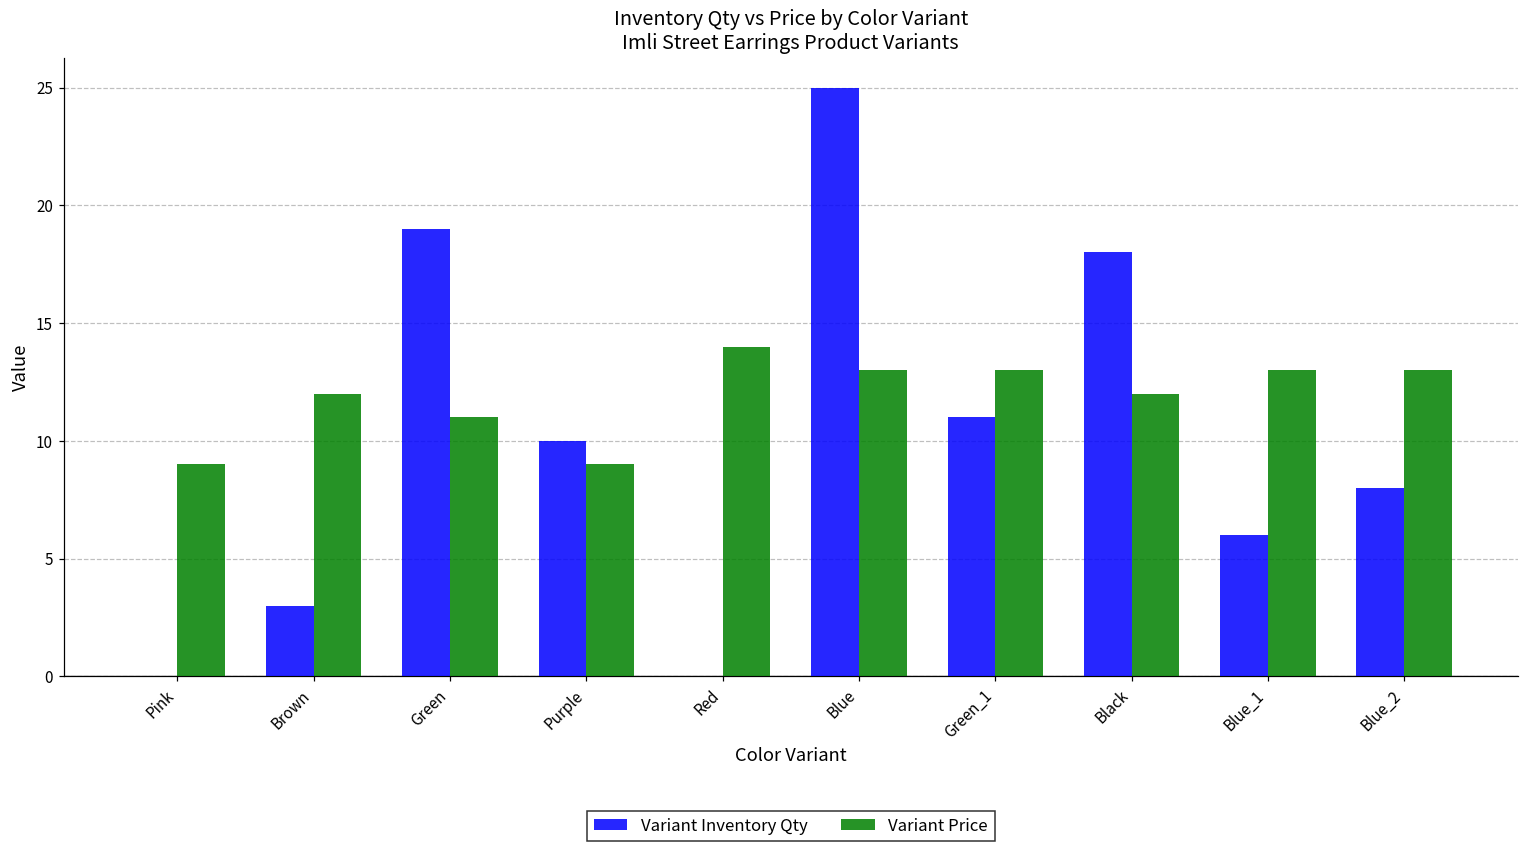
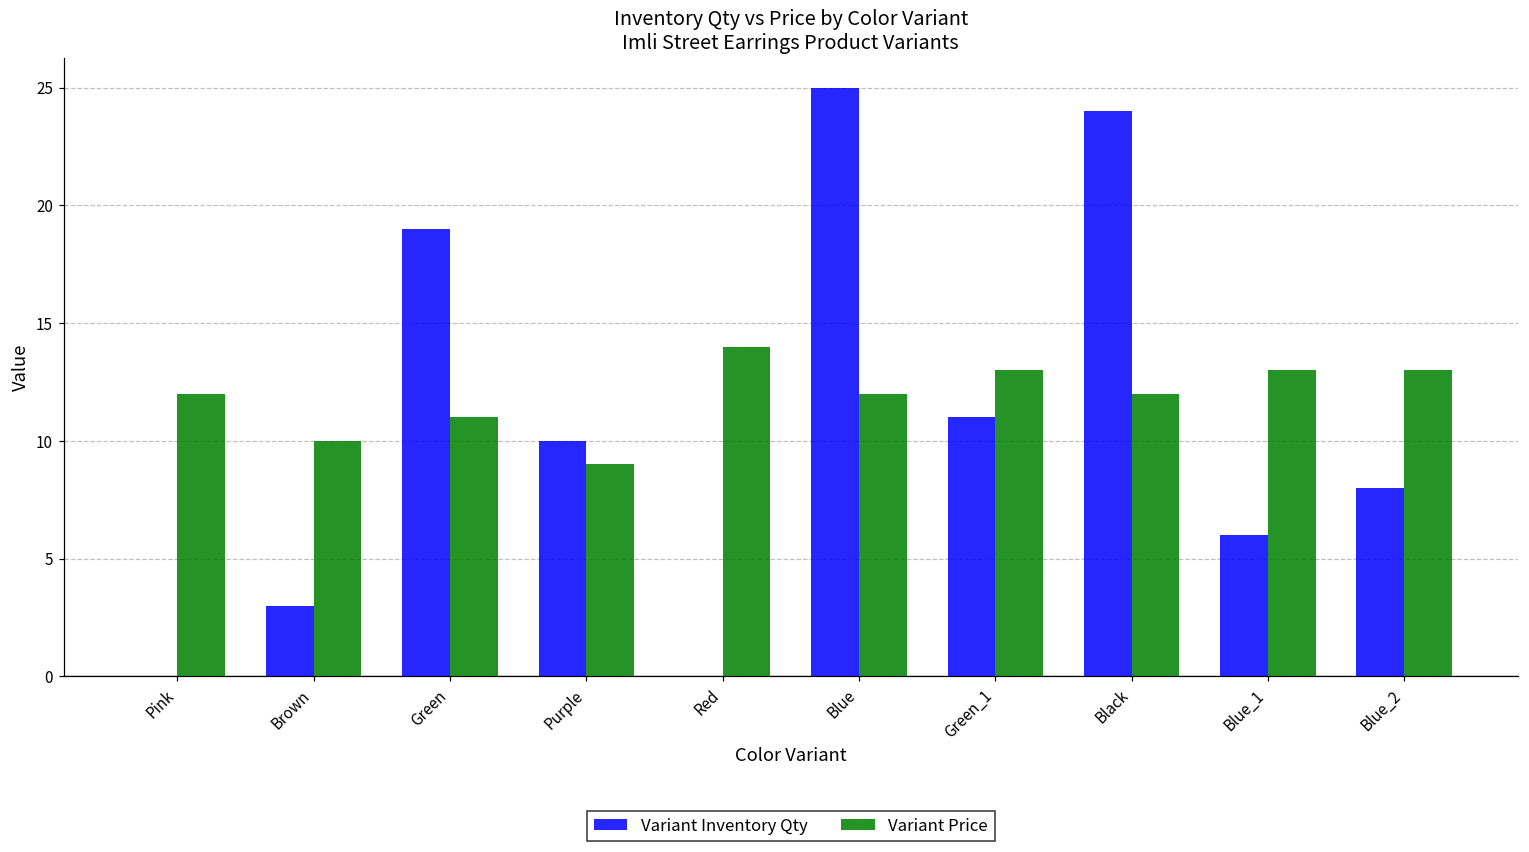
Variant Price, Pink: 9 -> 12
Variant Price, Brown: 12 -> 10
Variant Price, Blue: 13 -> 12
Variant Inventory Qty, Black: 18 -> 24
